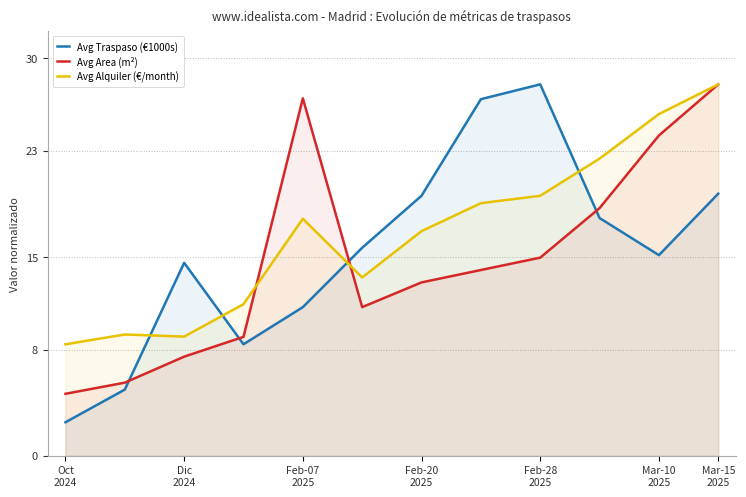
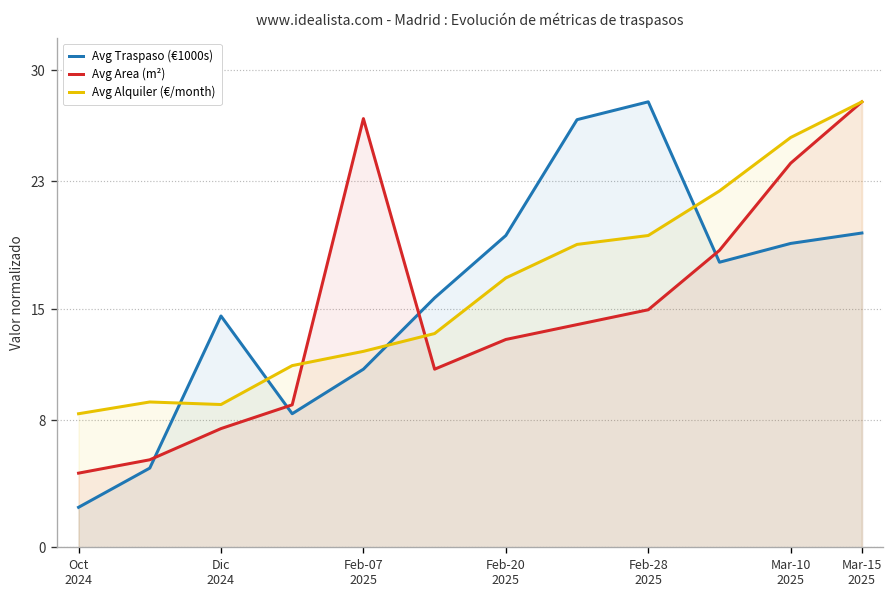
Avg Alquiler (€/month), Feb-07 2025: 17.9 -> 12.3
Avg Traspaso (€1000s), Mar-10 2025: 15.1 -> 19.1
